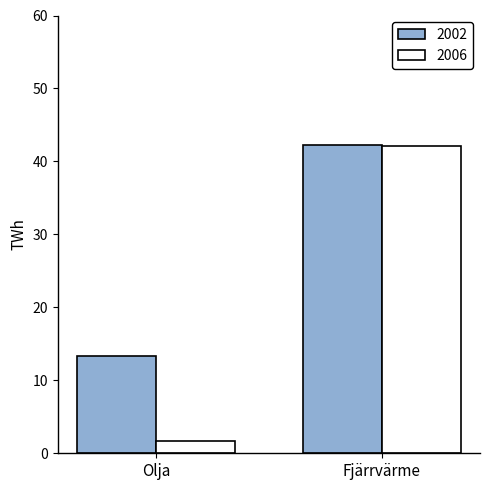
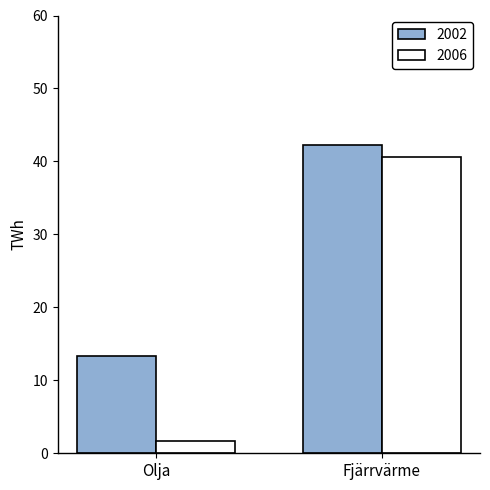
2006, Fjärrvärme: 42 -> 41
